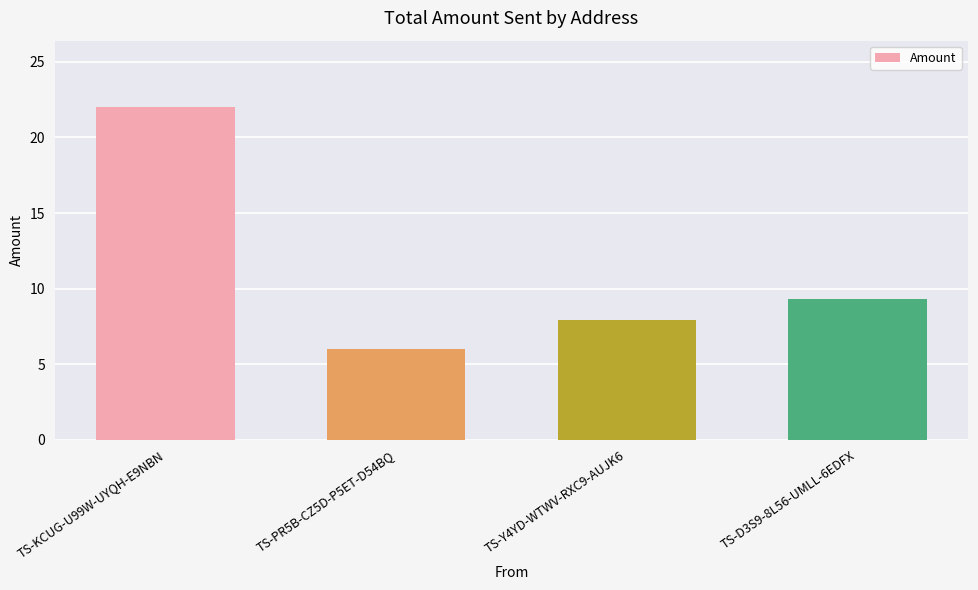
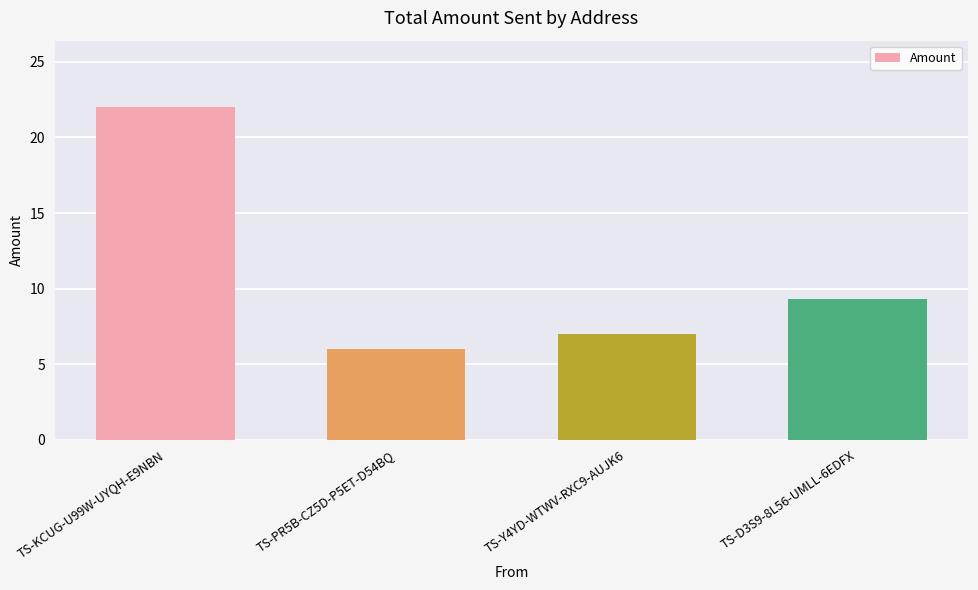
TS-Y4YD-WTWV-RXC9-AUJK6: 7.9 -> 7.0
